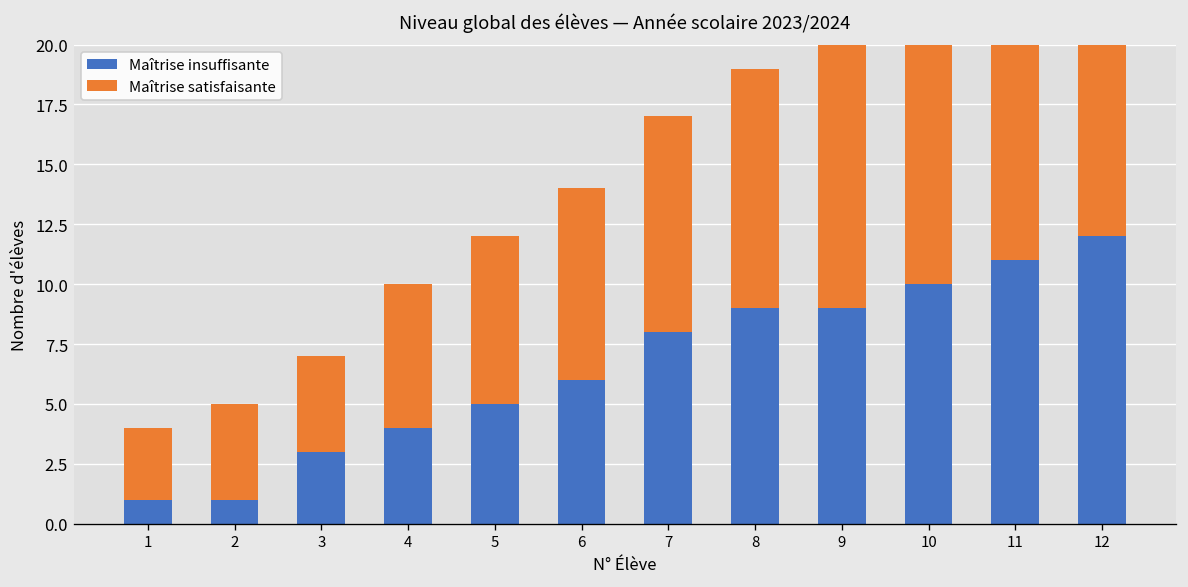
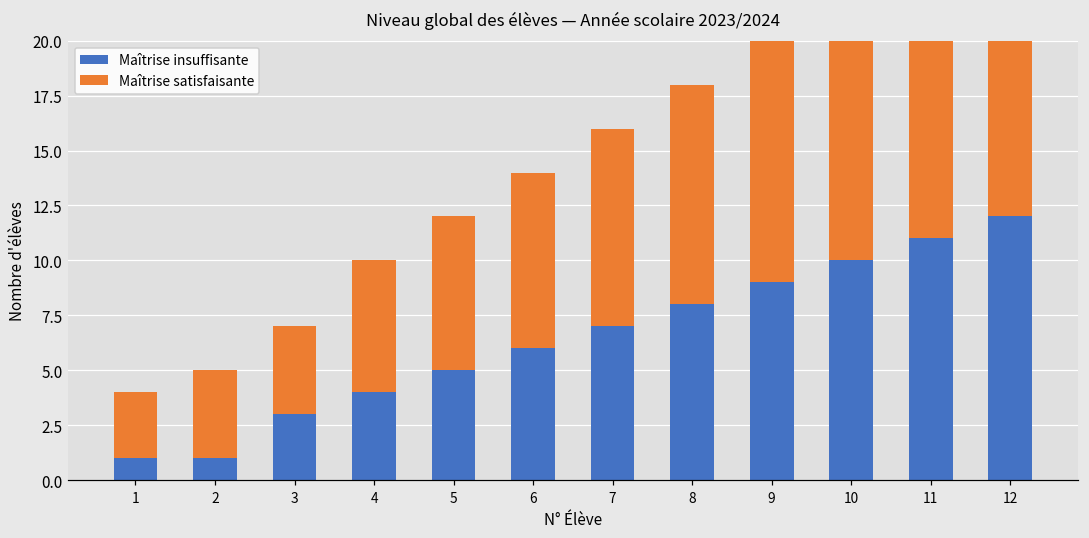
Maîtrise insuffisante, 7: 8 -> 7
Maîtrise insuffisante, 8: 9 -> 8
